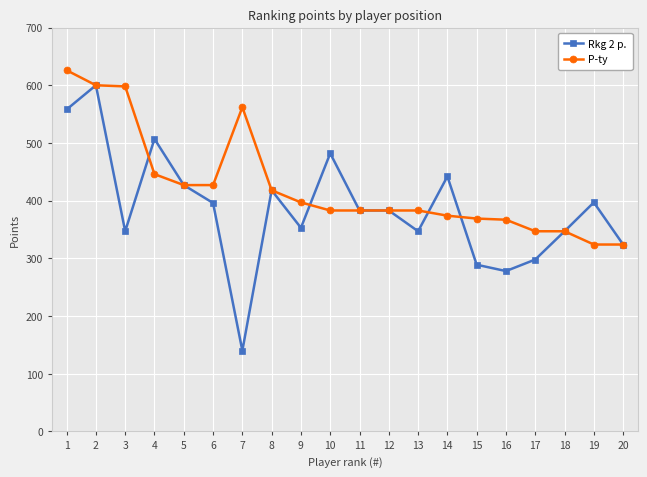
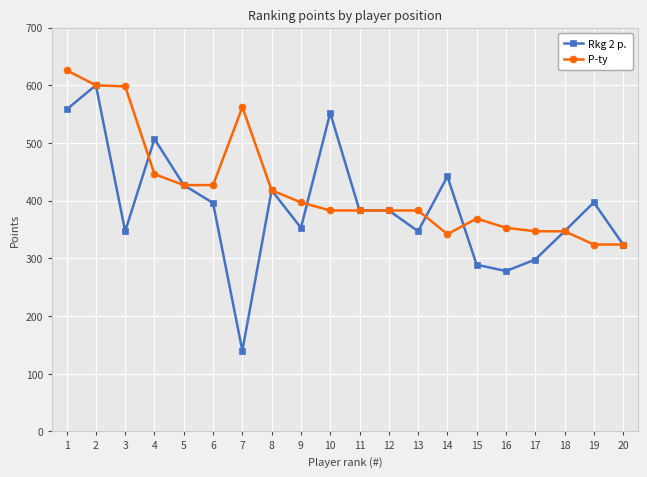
Rkg 2 p., 10: 480 -> 550
P-ty, 14: 370 -> 340
P-ty, 16: 370 -> 350
